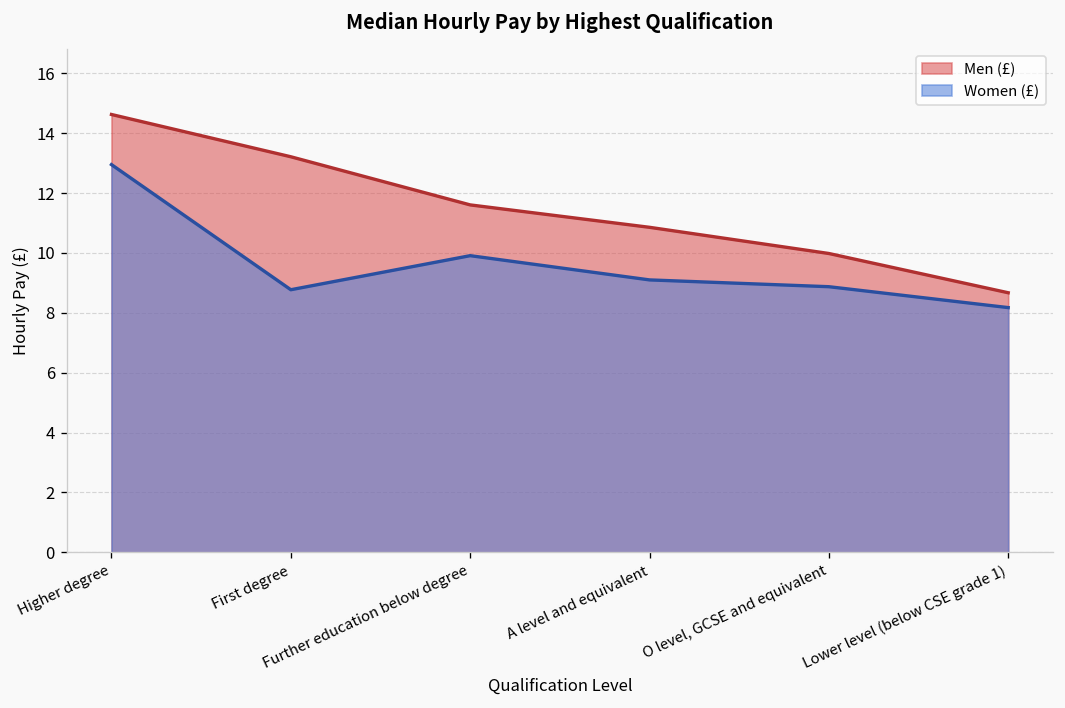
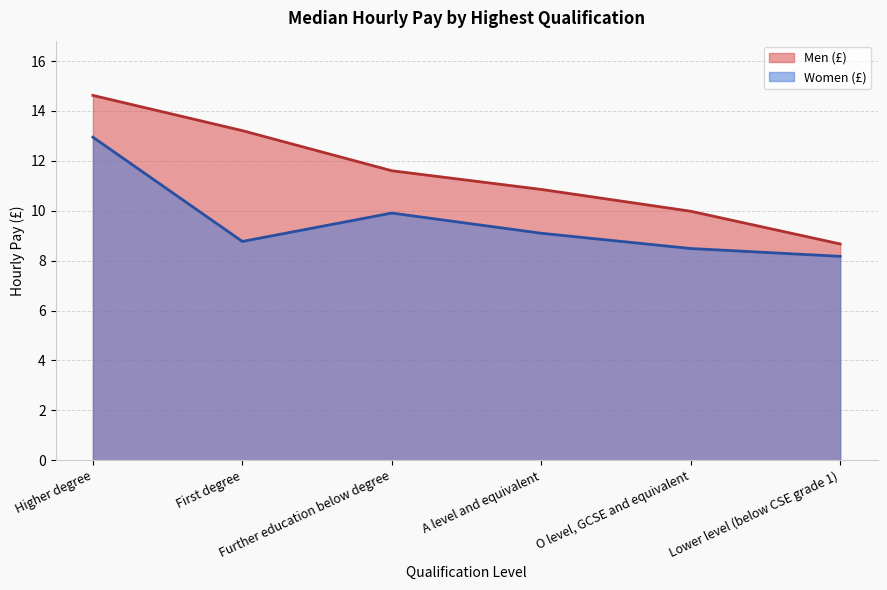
Women (£), O level, GCSE and equivalent: 8.9 -> 8.5
